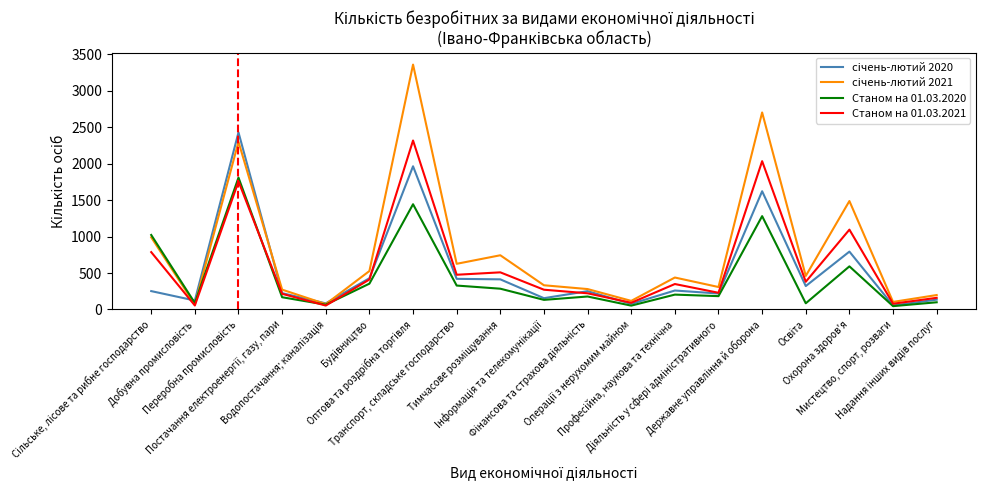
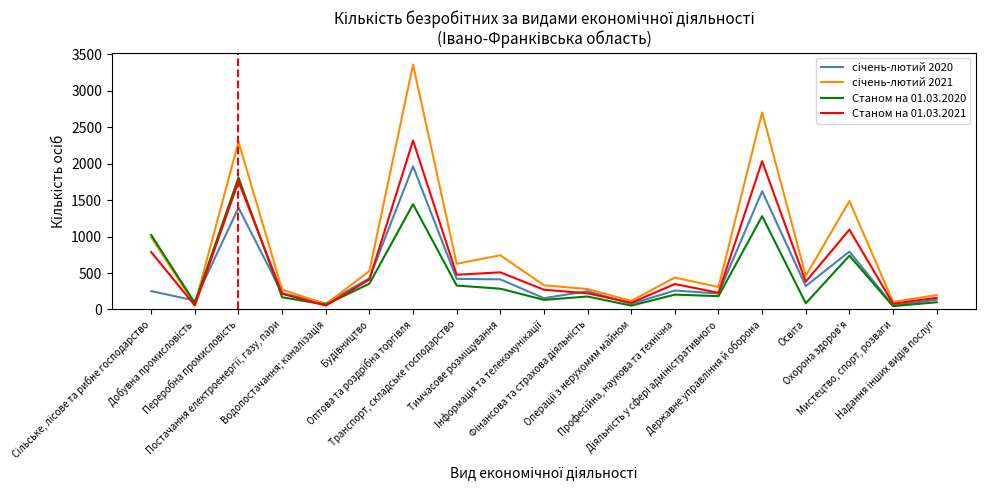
січень-лютий 2020, Переробна промисловість: 2400 -> 1400
Станом на 01.03.2020, Охорона здоров'я: 600 -> 700
